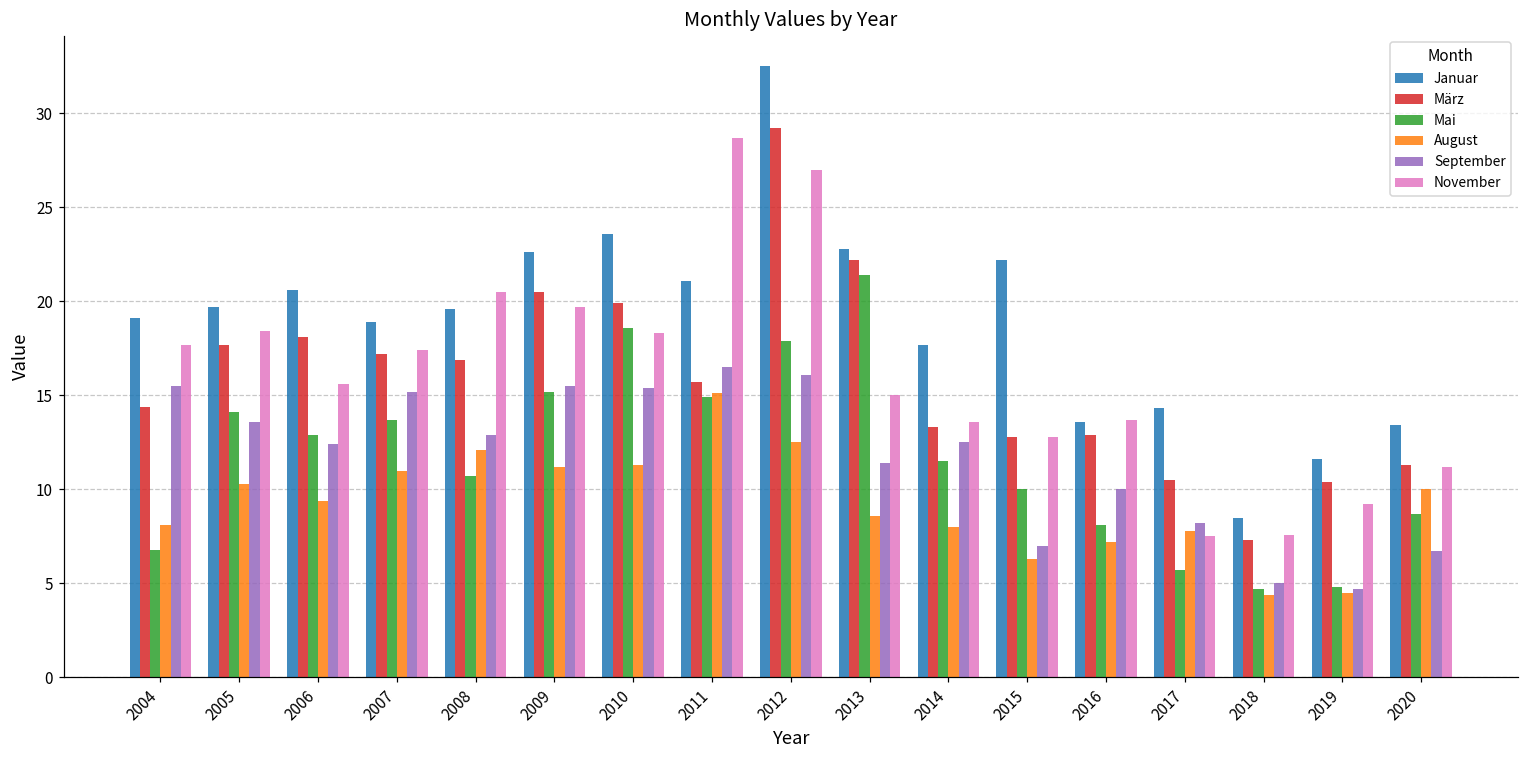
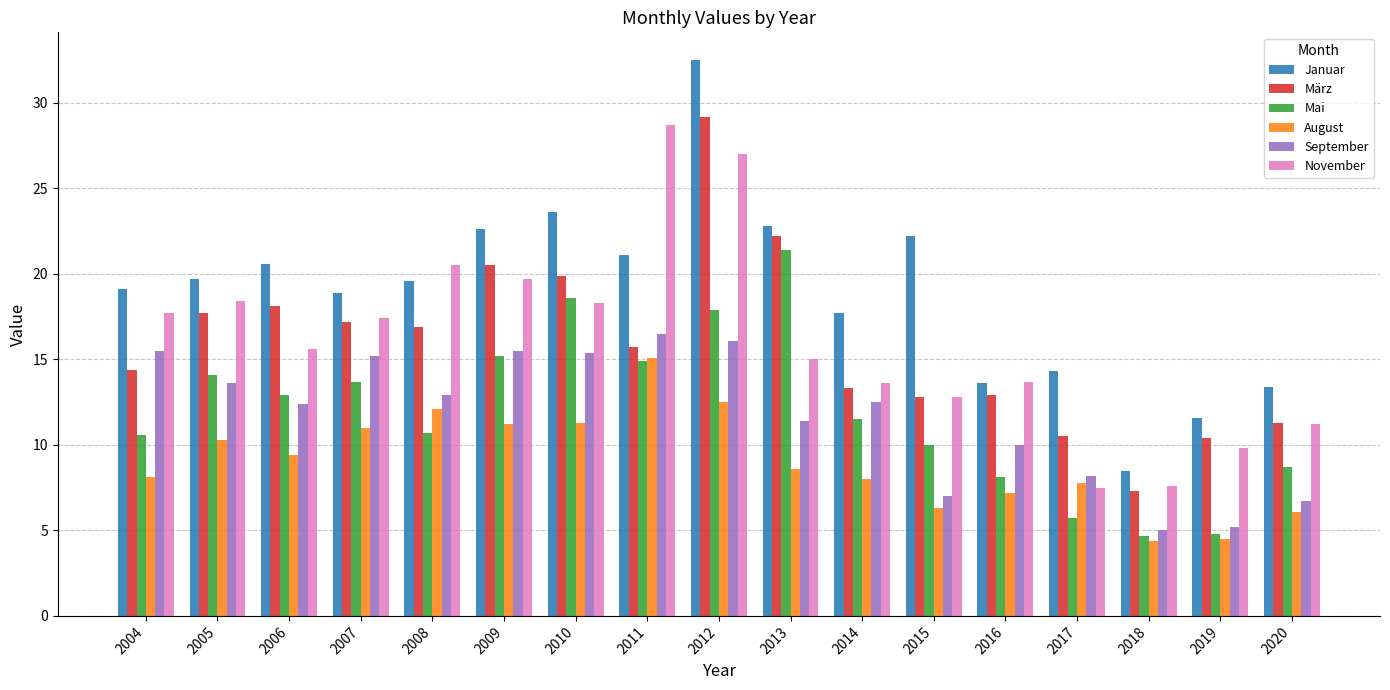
Mai, 2004: 6.8 -> 10.6
September, 2019: 4.7 -> 5.2
November, 2019: 9.2 -> 9.8
August, 2020: 10.0 -> 6.1
